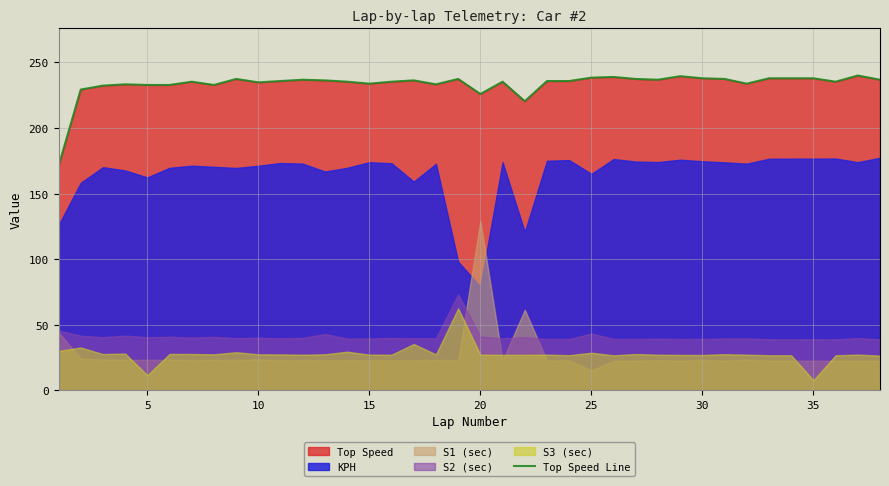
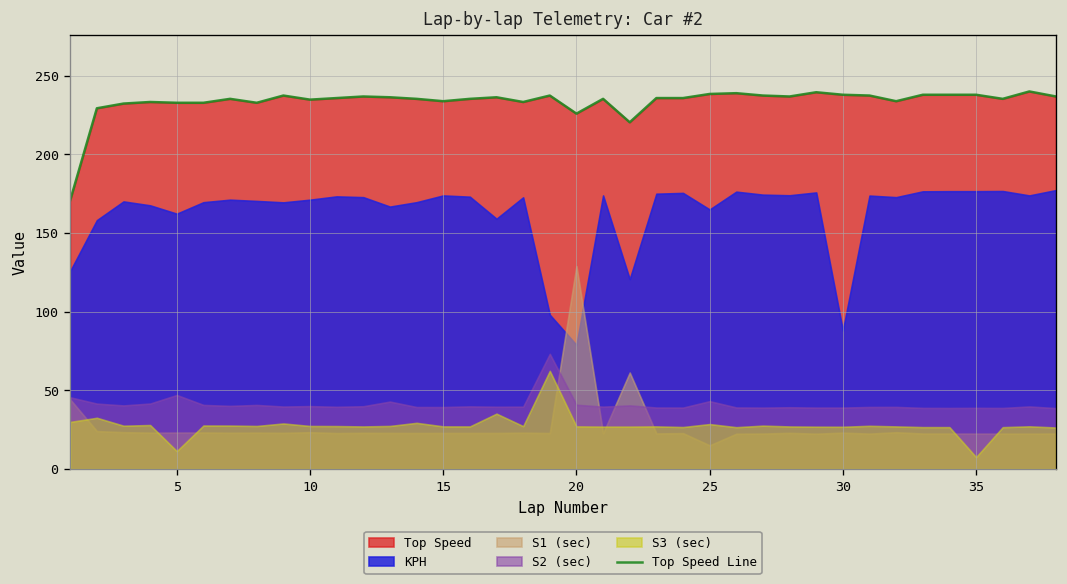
S2 (sec), 5: 40 -> 47
KPH, 30: 175 -> 88
